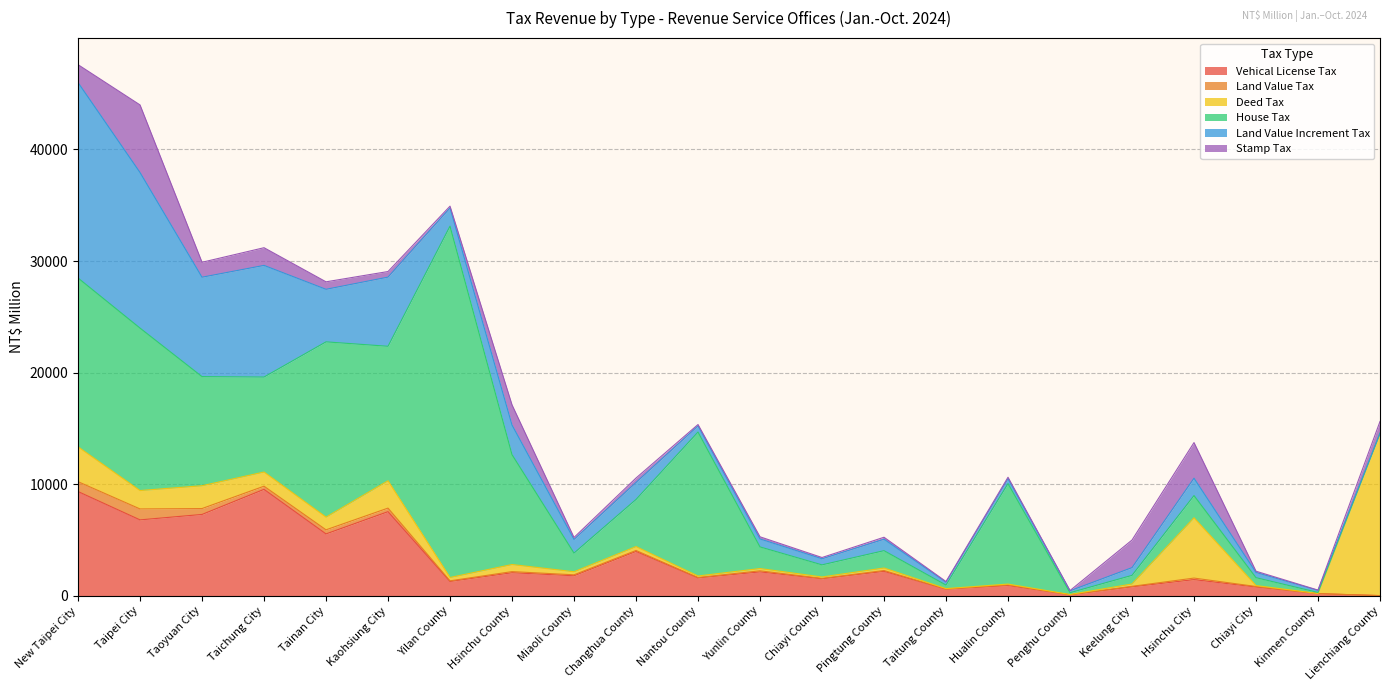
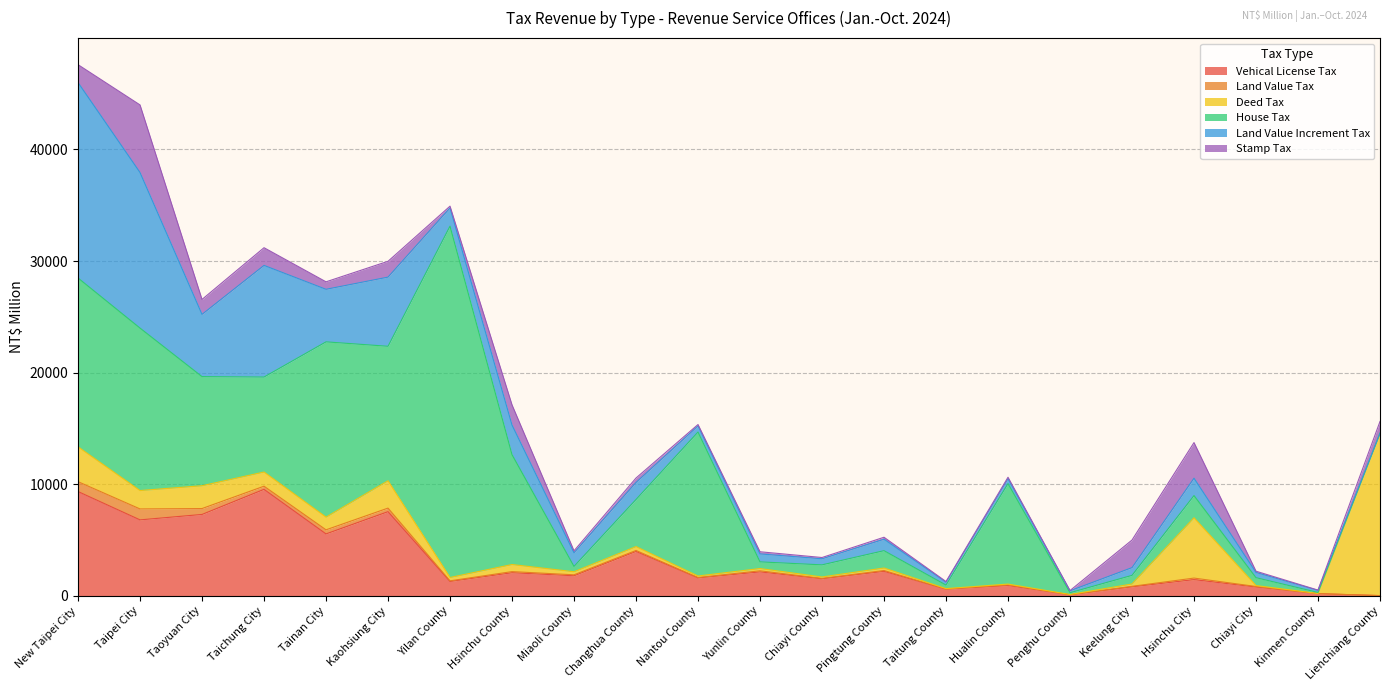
Land Value Increment Tax, Taoyuan City: 8900 -> 5600
Stamp Tax, Kaohsiung City: 500 -> 1400
House Tax, Miaoli County: 1700 -> 500
House Tax, Yunlin County: 1900 -> 600
